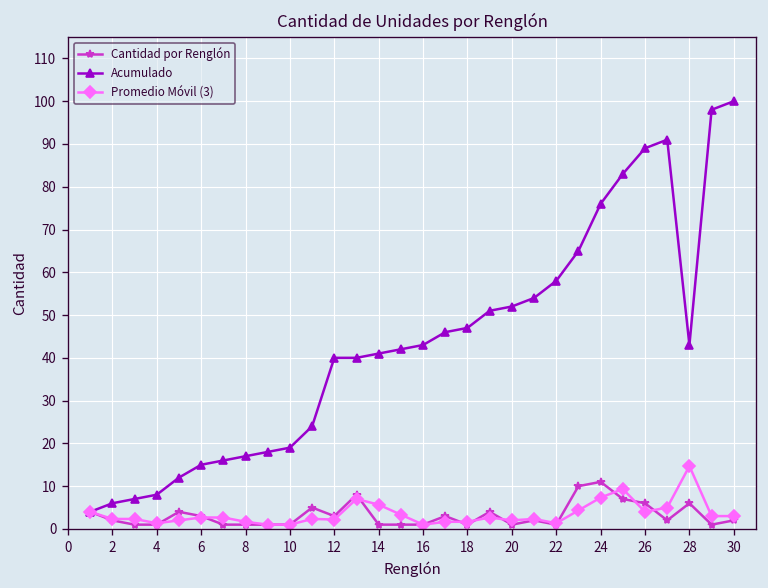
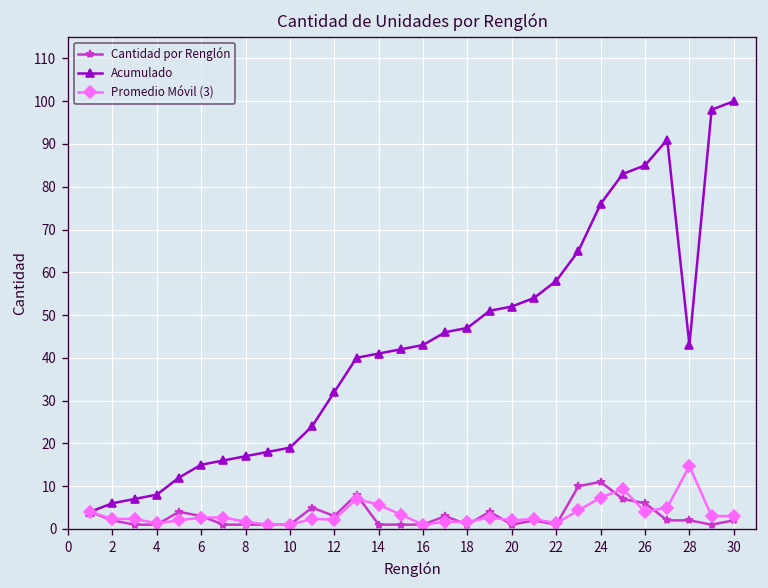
Acumulado, 12: 40 -> 32
Acumulado, 26: 89 -> 85
Cantidad por Renglón, 28: 6 -> 2
